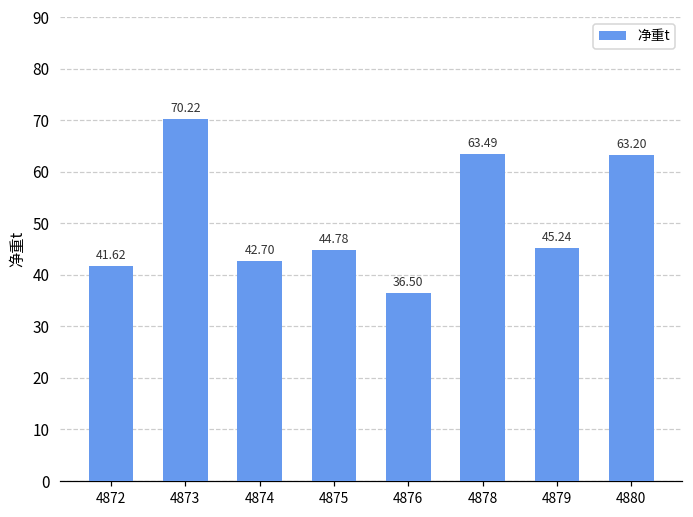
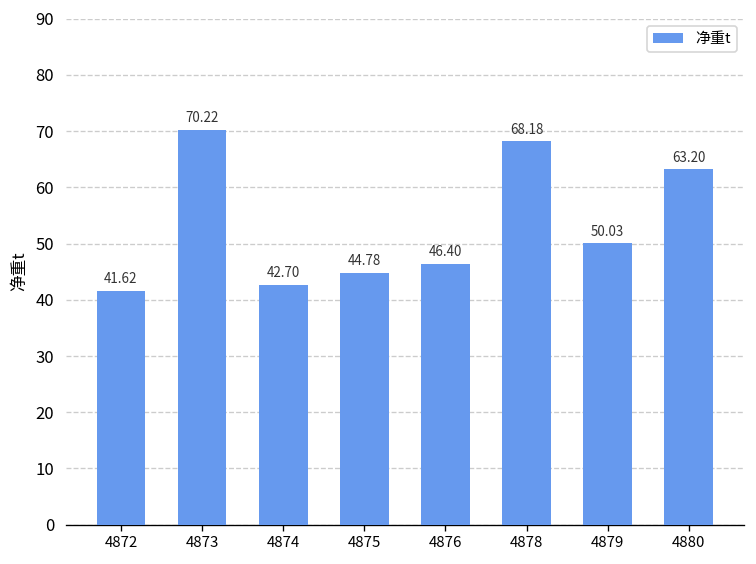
4876: 36.50 -> 46.40
4878: 63.49 -> 68.18
4879: 45.24 -> 50.03
